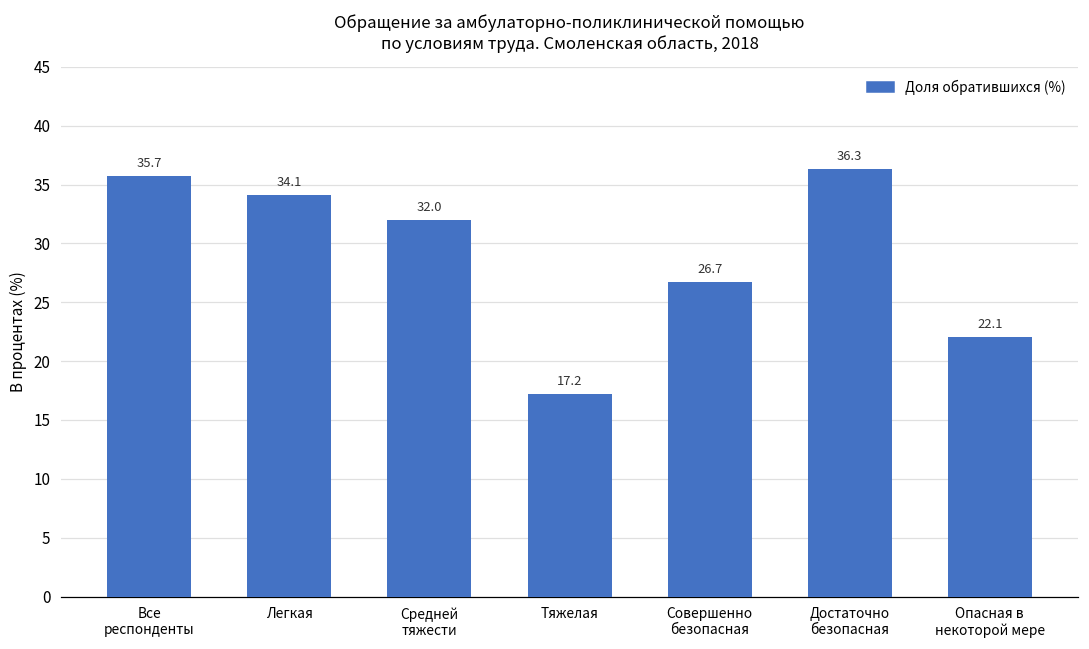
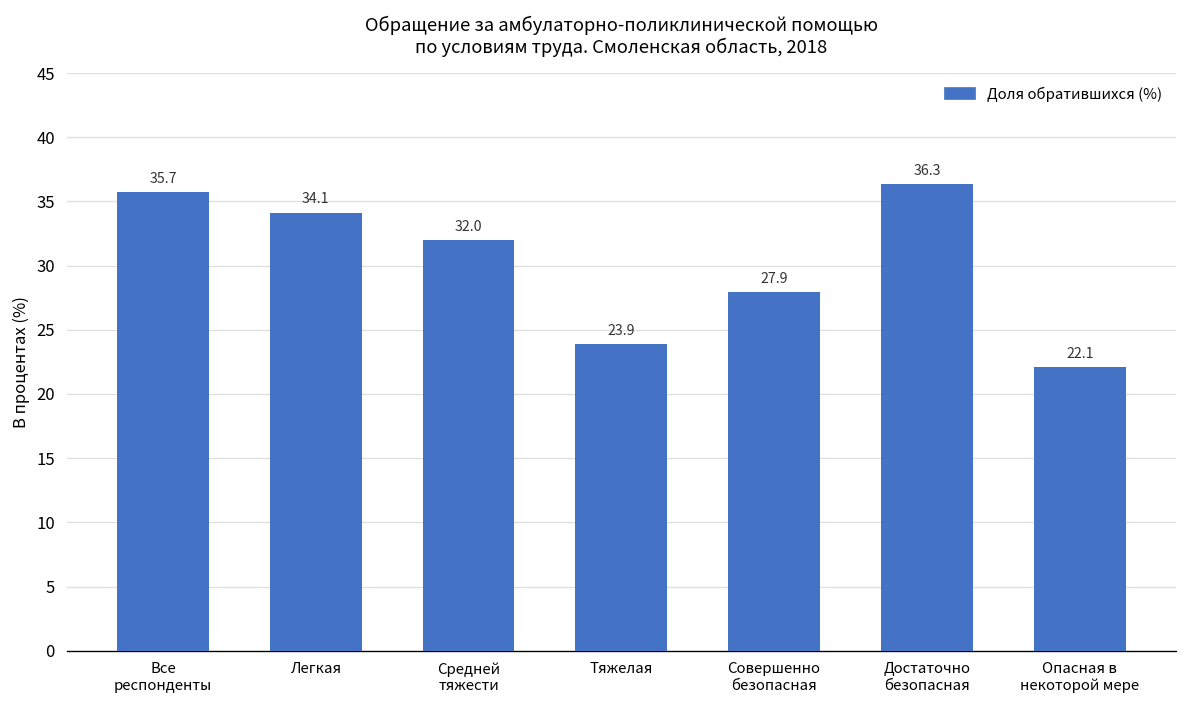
Тяжелая: 17.2 -> 23.9
Совершенно безопасная: 26.7 -> 27.9
